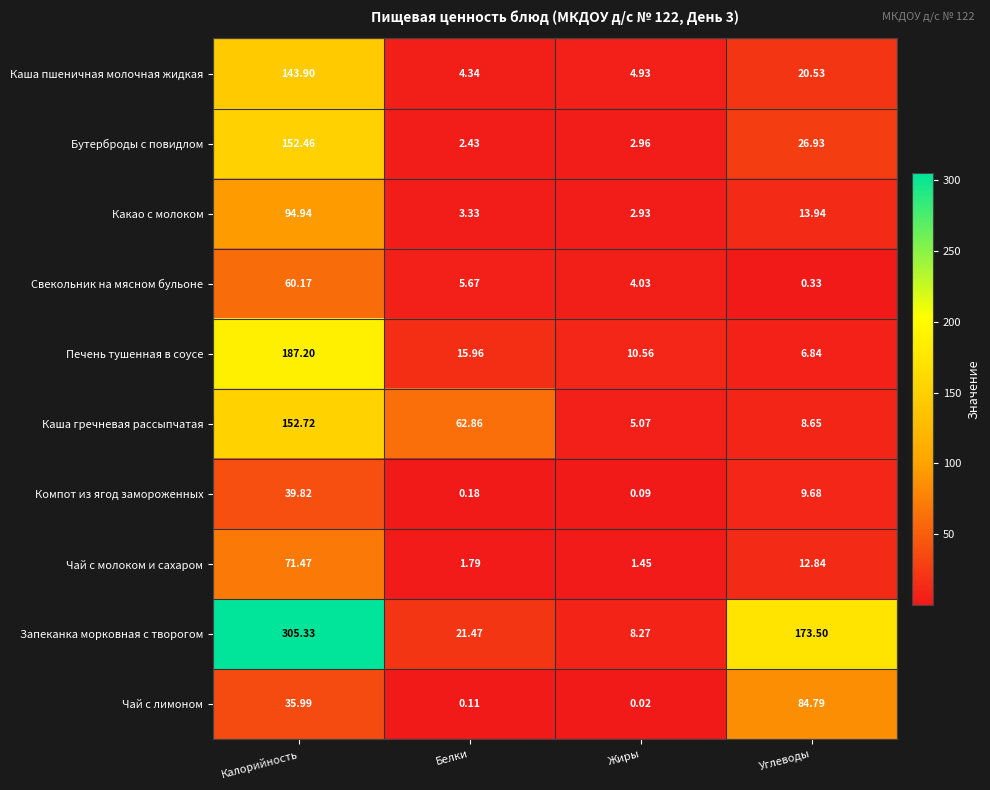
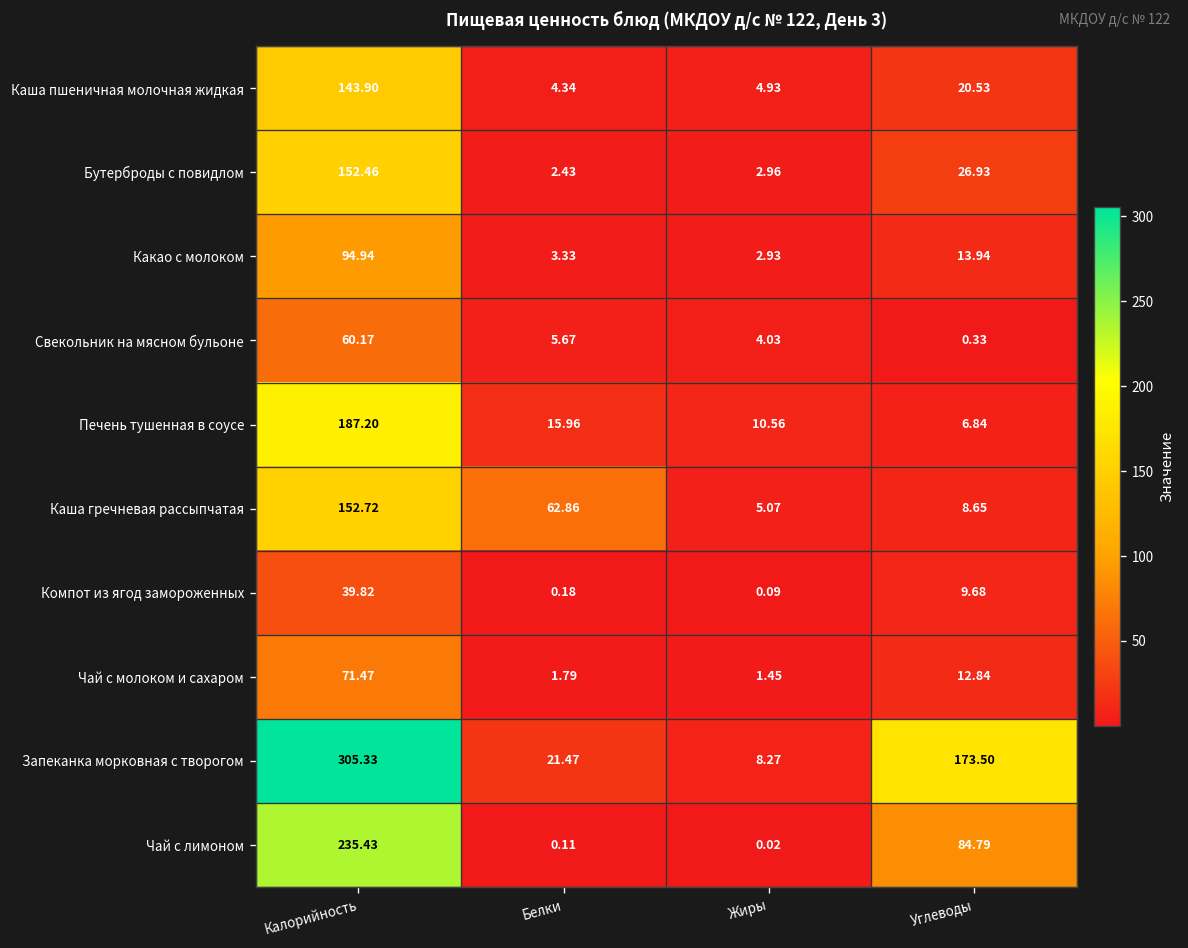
Чай с лимоном, Калорийность: 35.99 -> 235.43
